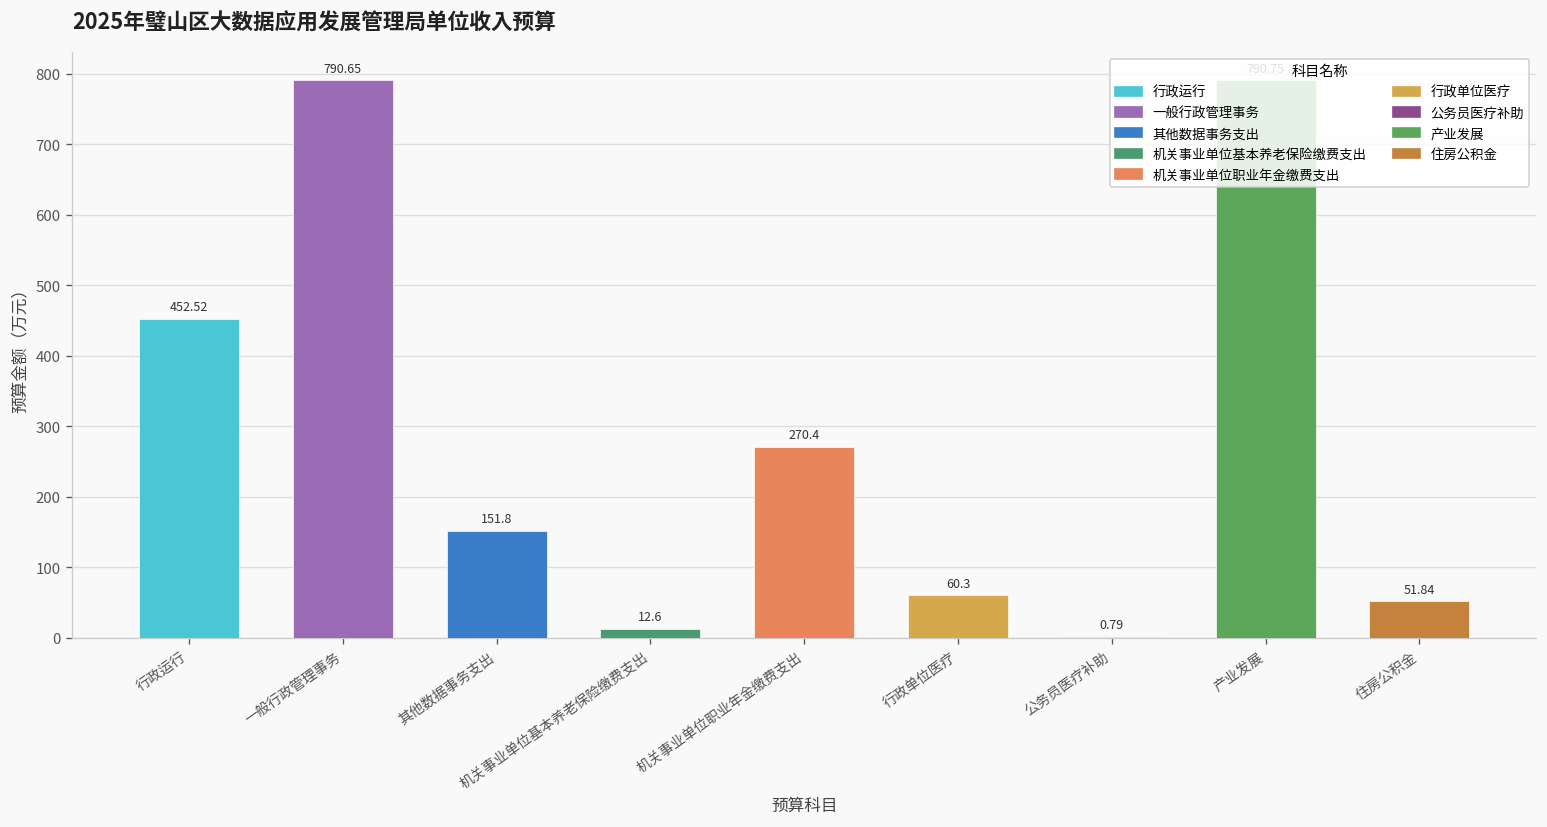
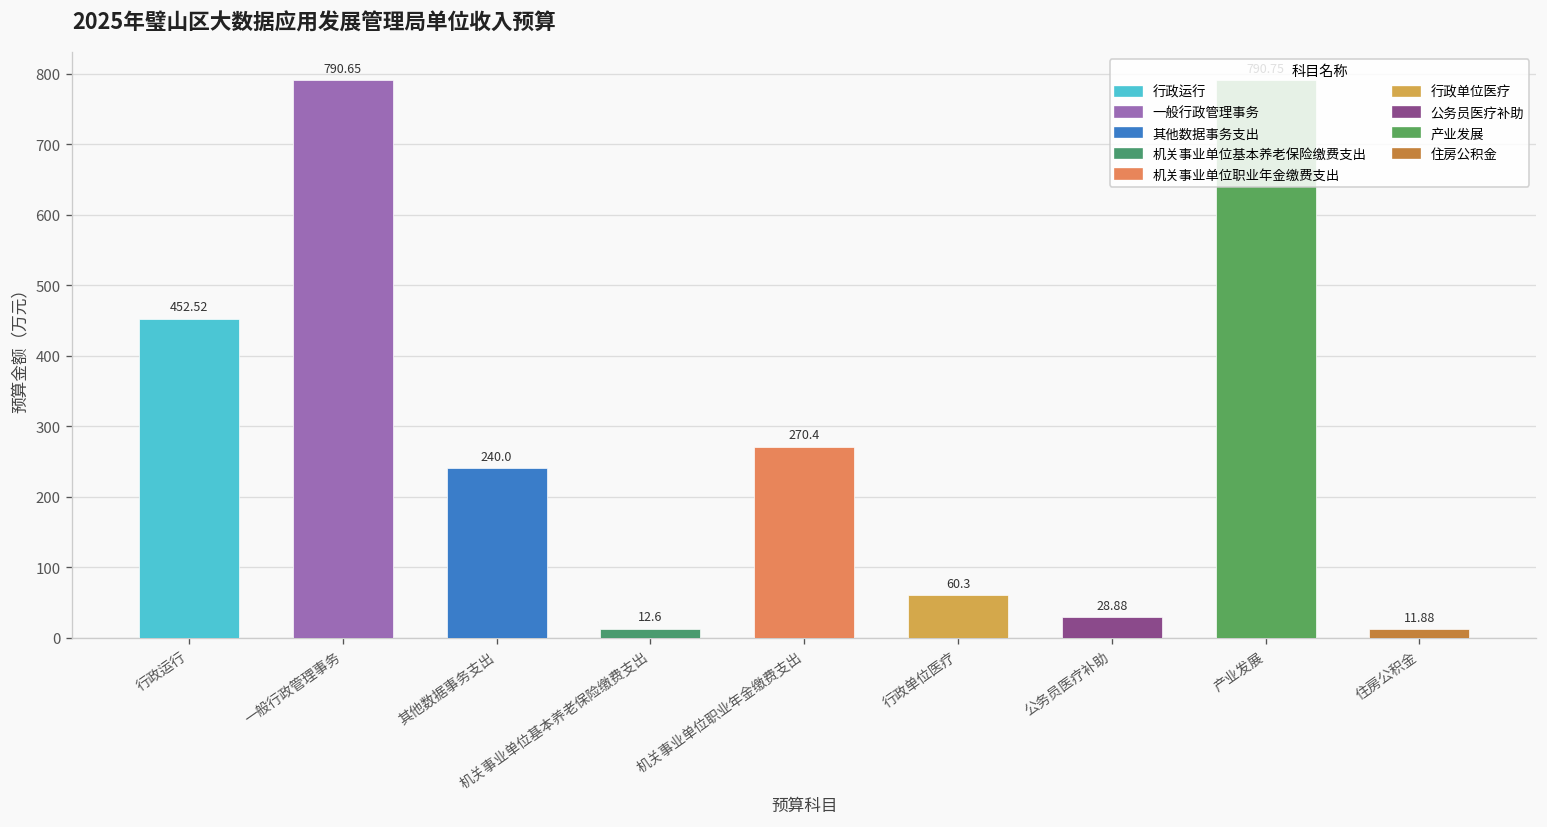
其他数据事务支出: 151.8 -> 240.0
公务员医疗补助: 0.79 -> 28.88
住房公积金: 51.84 -> 11.88
